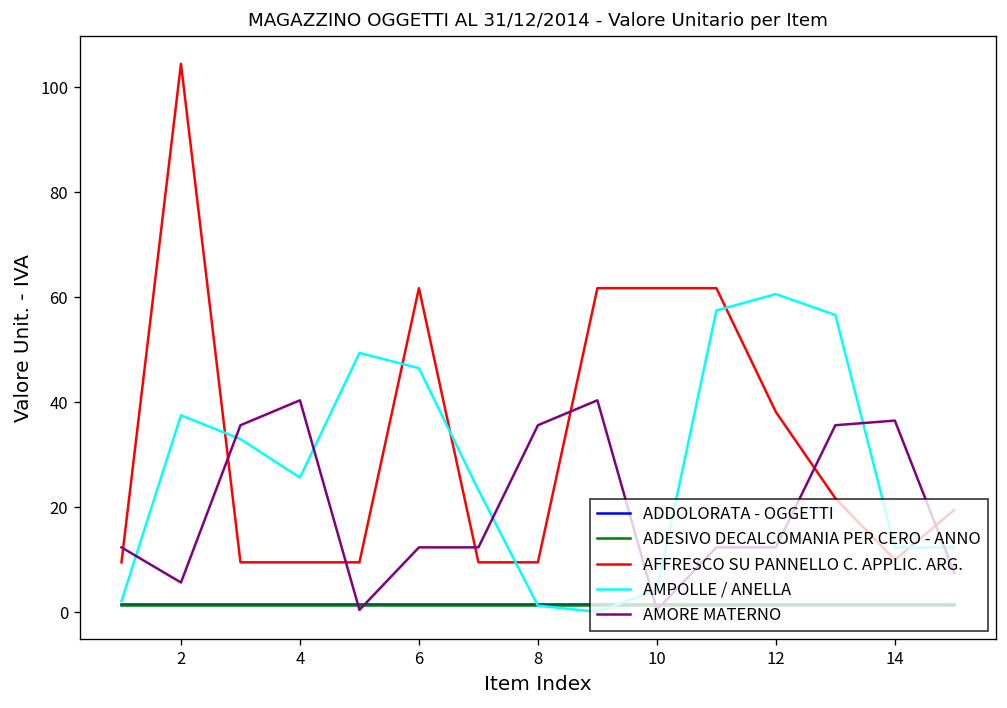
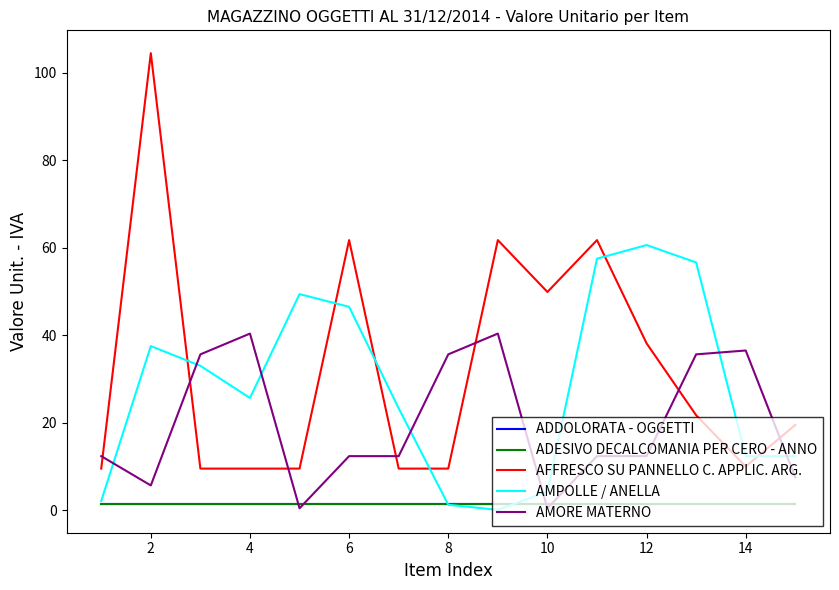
AFFRESCO SU PANNELLO C. APPLIC. ARG., 10: 62 -> 50
